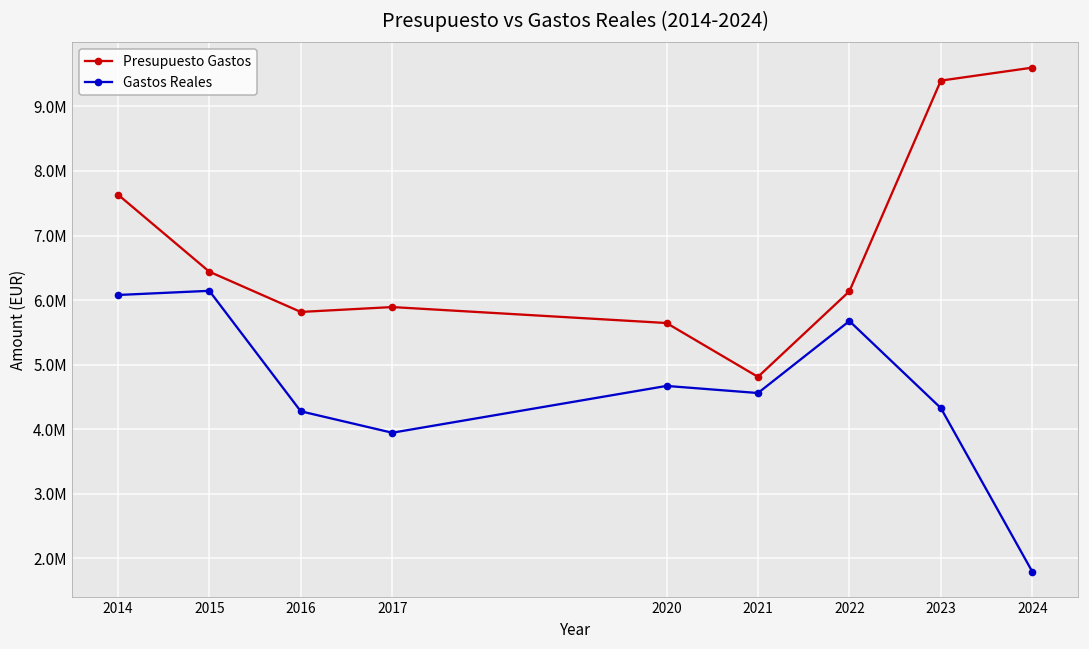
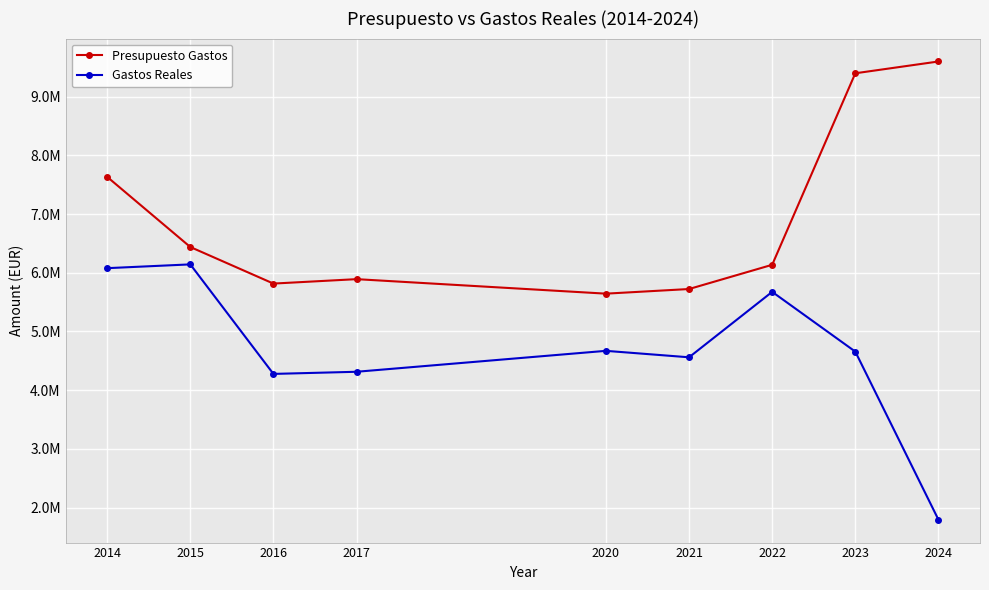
Gastos Reales, 2017: 3900000 -> 4300000
Presupuesto Gastos, 2021: 4800000 -> 5700000
Gastos Reales, 2023: 4300000 -> 4700000
